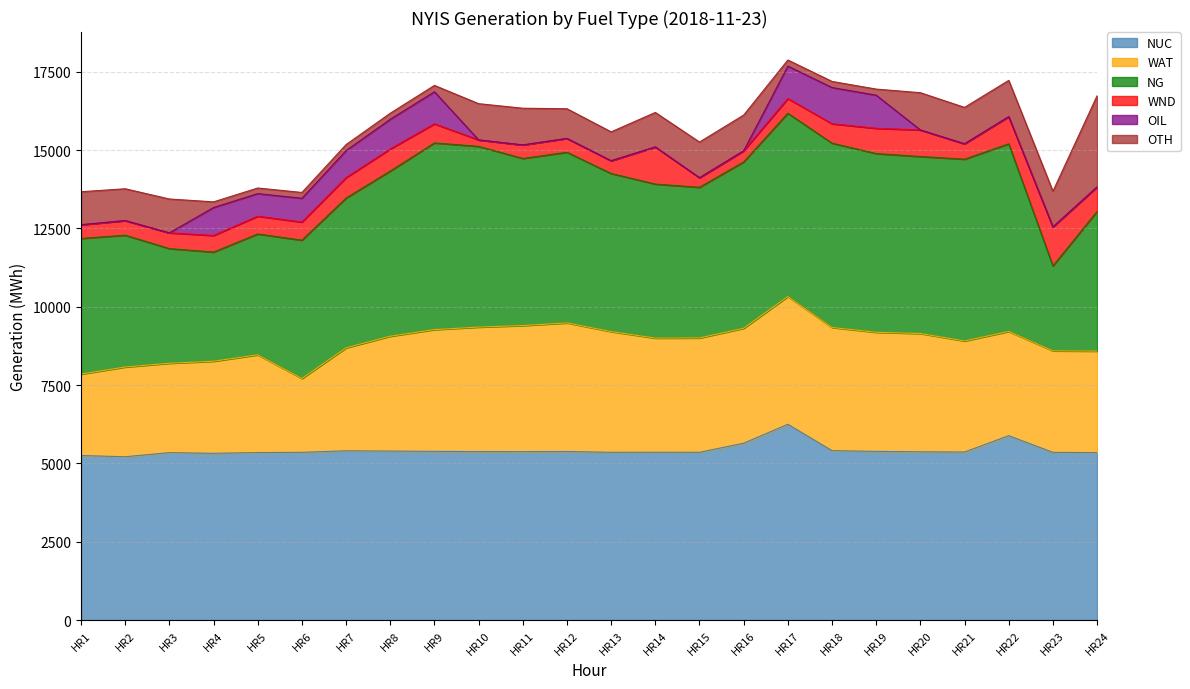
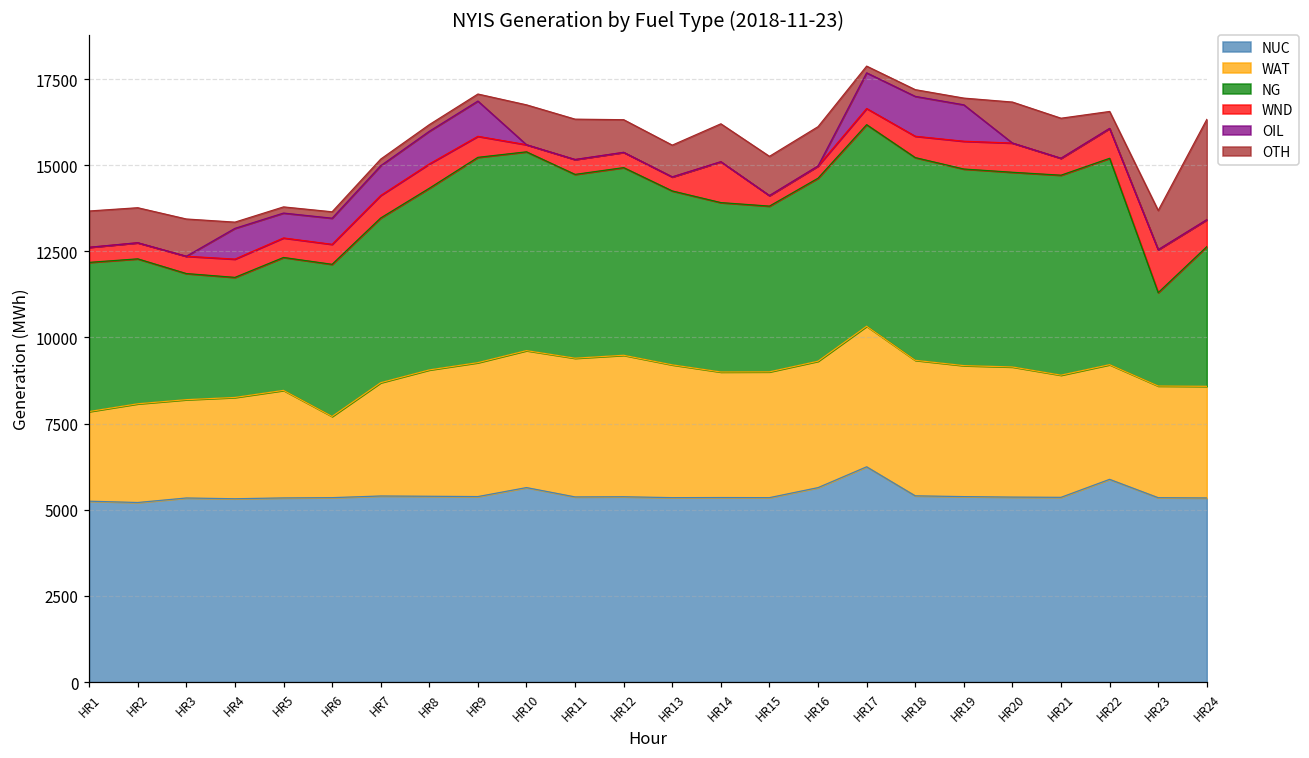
NUC, HR10: 5400 -> 5600
OTH, HR22: 1200 -> 500
NG, HR24: 4500 -> 4100
